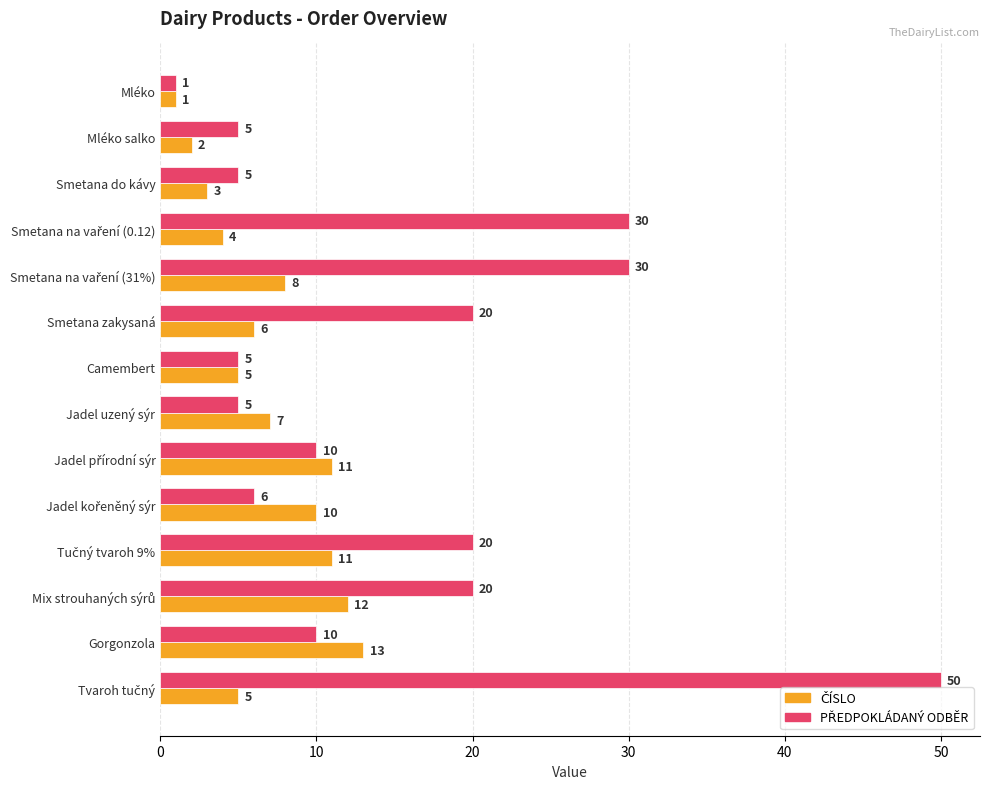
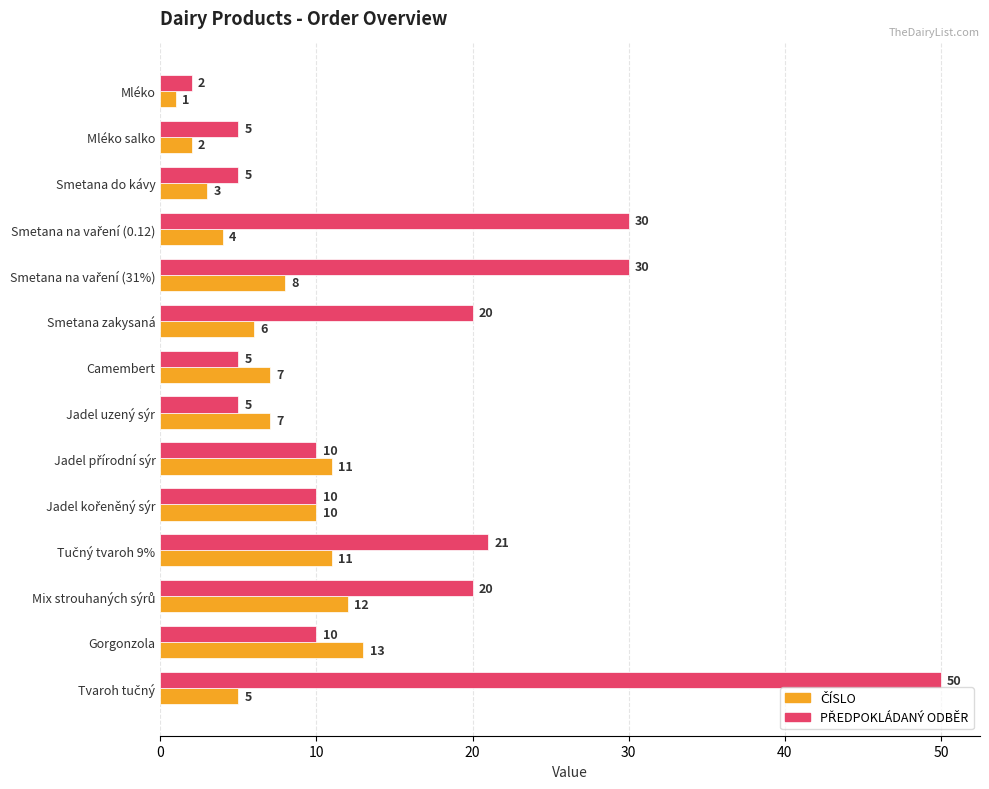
PŘEDPOKLÁDANÝ ODBĚR, Mléko: 1 -> 2
ČÍSLO, Camembert: 5 -> 7
PŘEDPOKLÁDANÝ ODBĚR, Jadel kořeněný sýr: 6 -> 10
PŘEDPOKLÁDANÝ ODBĚR, Tučný tvaroh 9%: 20 -> 21
